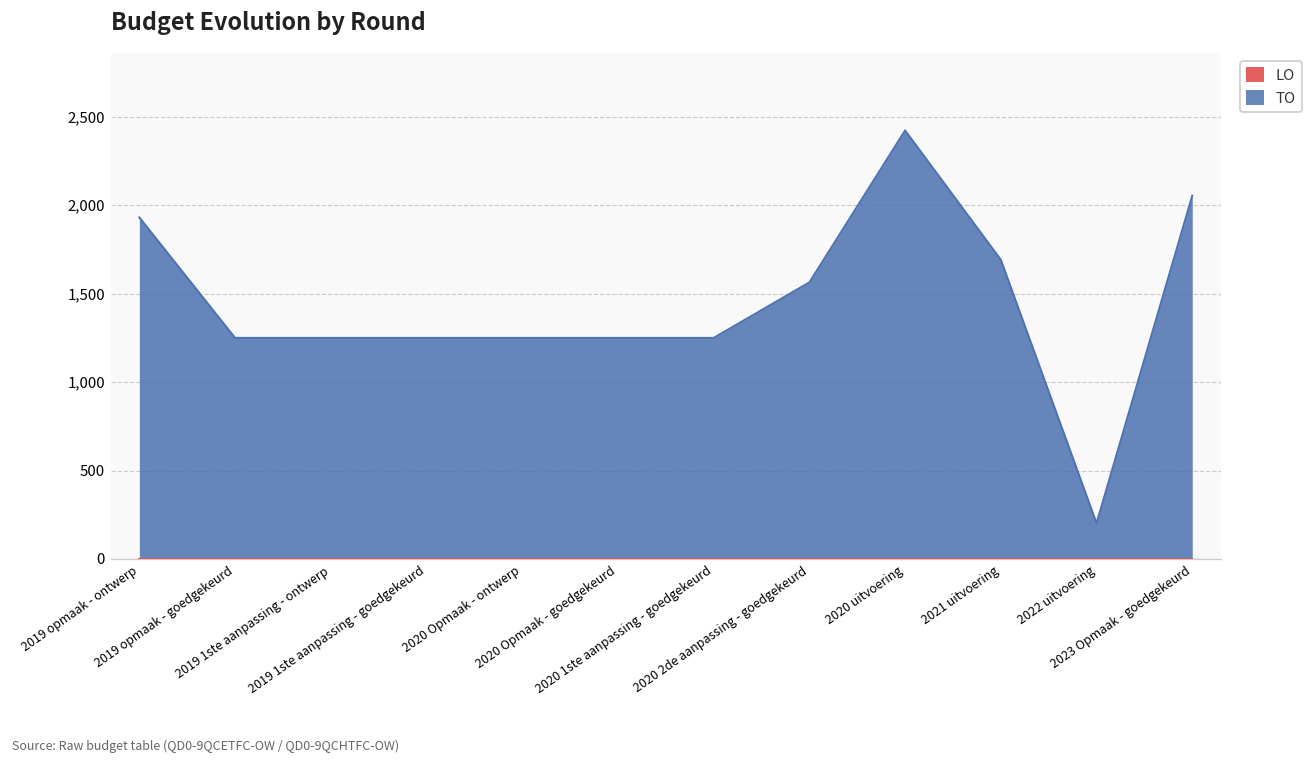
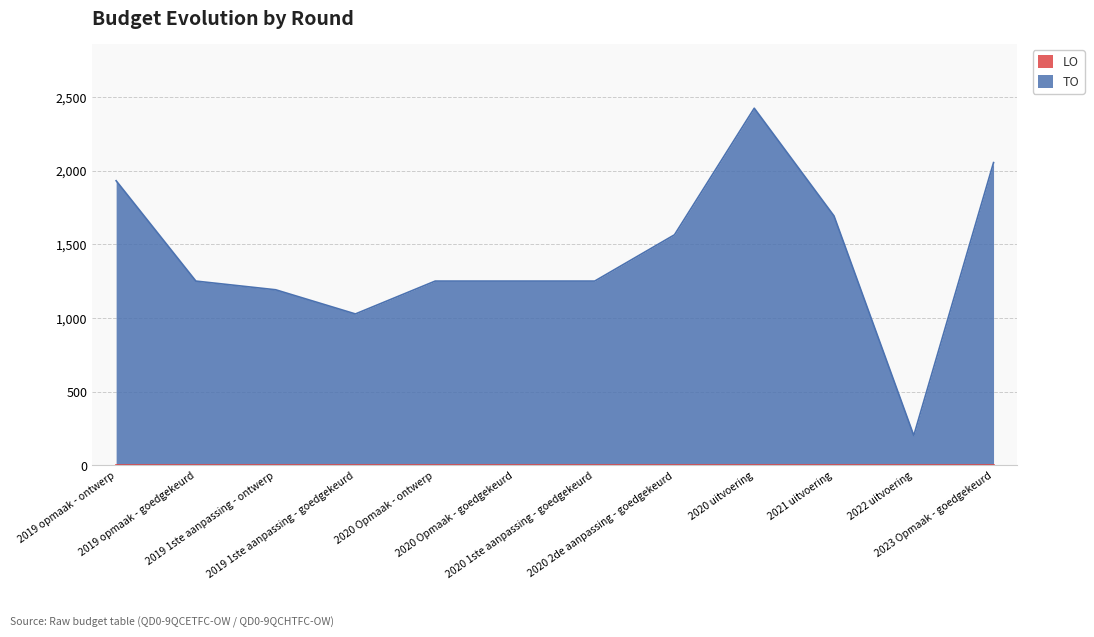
TO, 2019 1ste aanpassing - ontwerp: 1,250 -> 1,190
TO, 2019 1ste aanpassing - goedgekeurd: 1,250 -> 1,030
